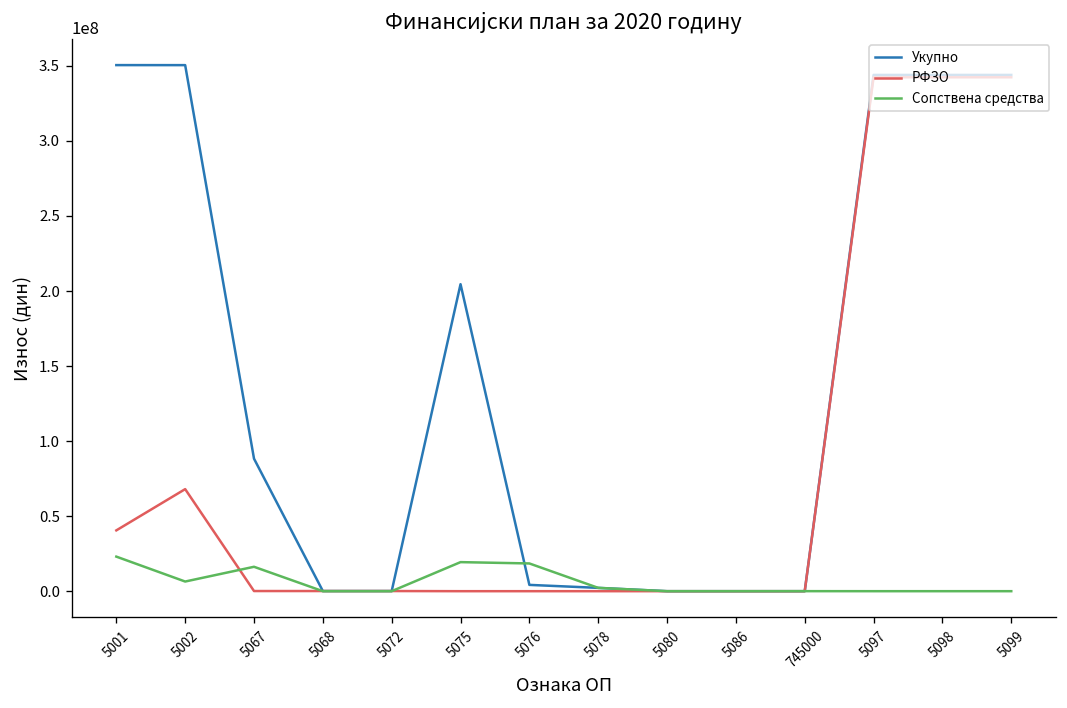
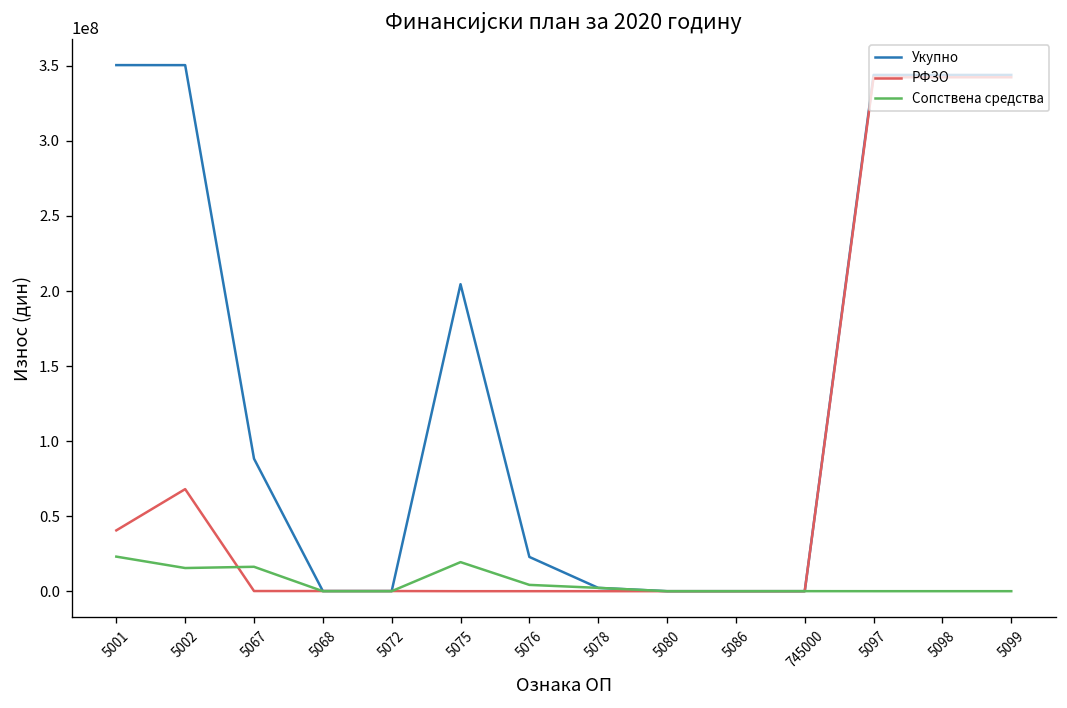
Сопствена средства, 5002: 6000000 -> 15000000
Укупно, 5076: 4000000 -> 23000000
Сопствена средства, 5076: 18000000 -> 4000000
